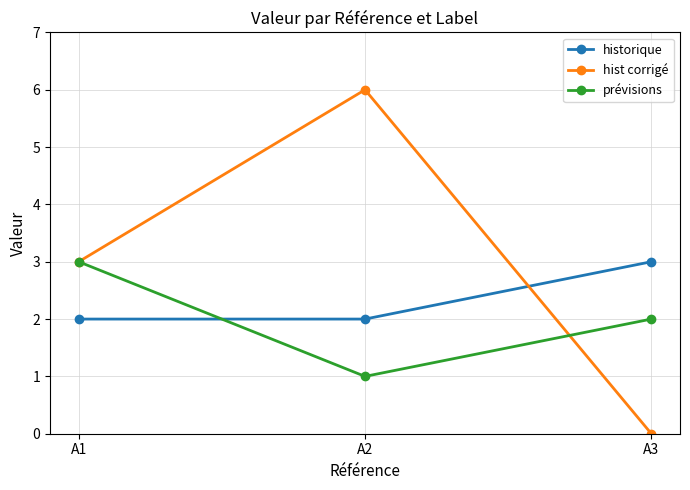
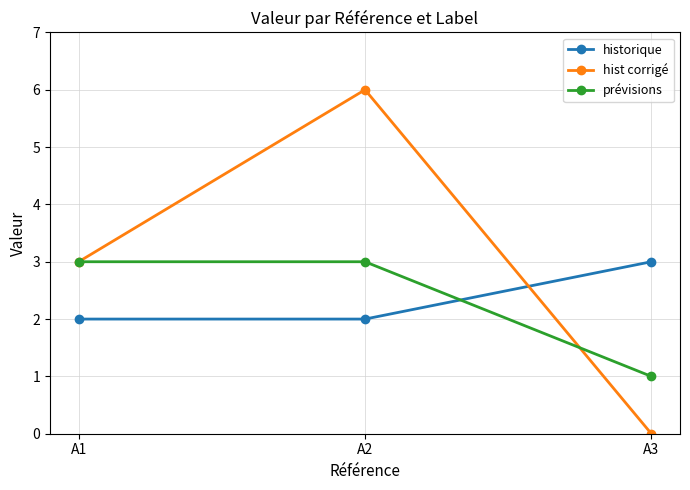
prévisions, A2: 1 -> 3
prévisions, A3: 2 -> 1
